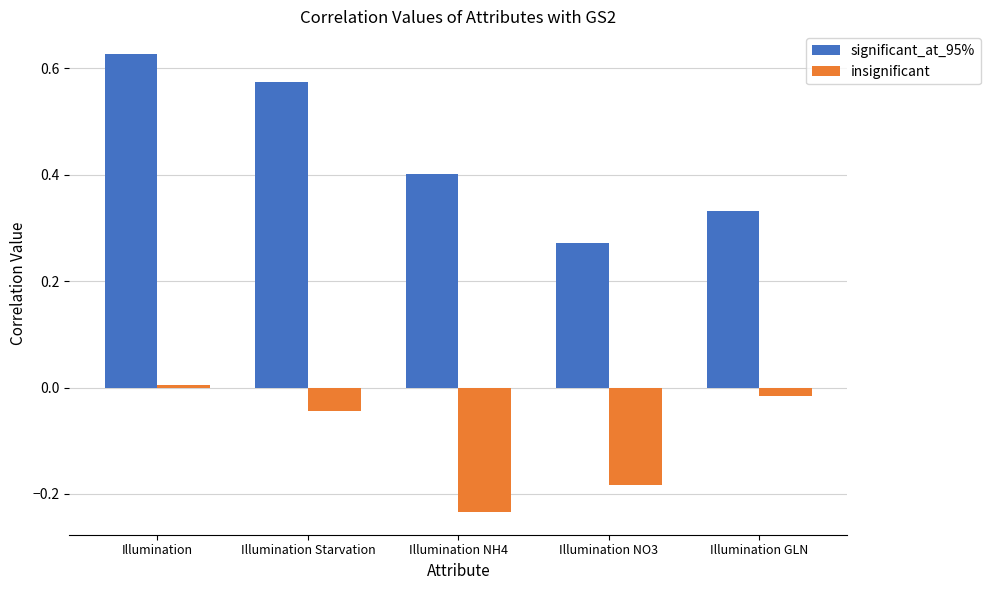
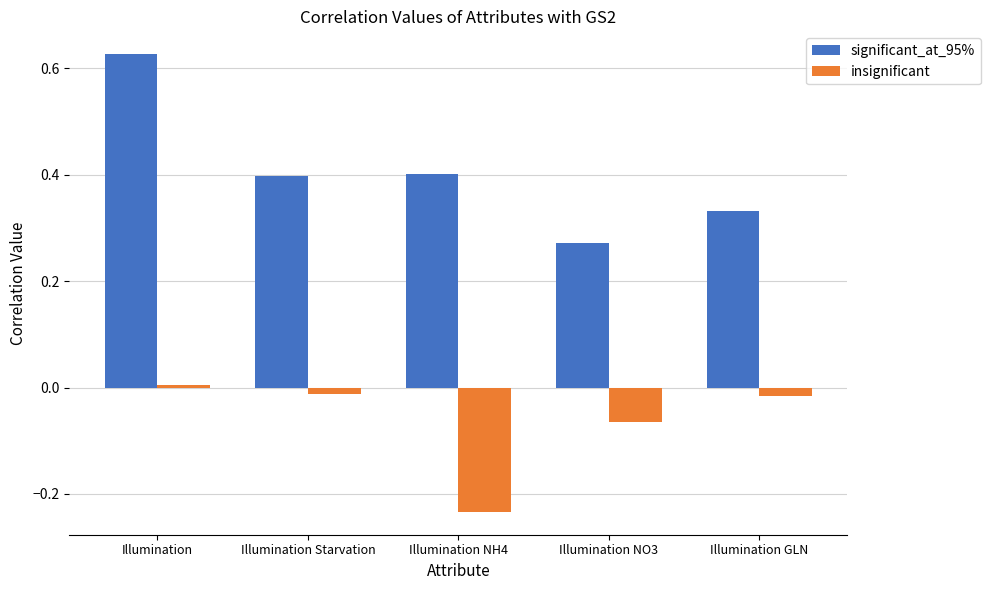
significant_at_95%, Illumination Starvation: 0.57 -> 0.40
insignificant, Illumination Starvation: -0.04 -> -0.01
insignificant, Illumination NO3: -0.18 -> -0.06
